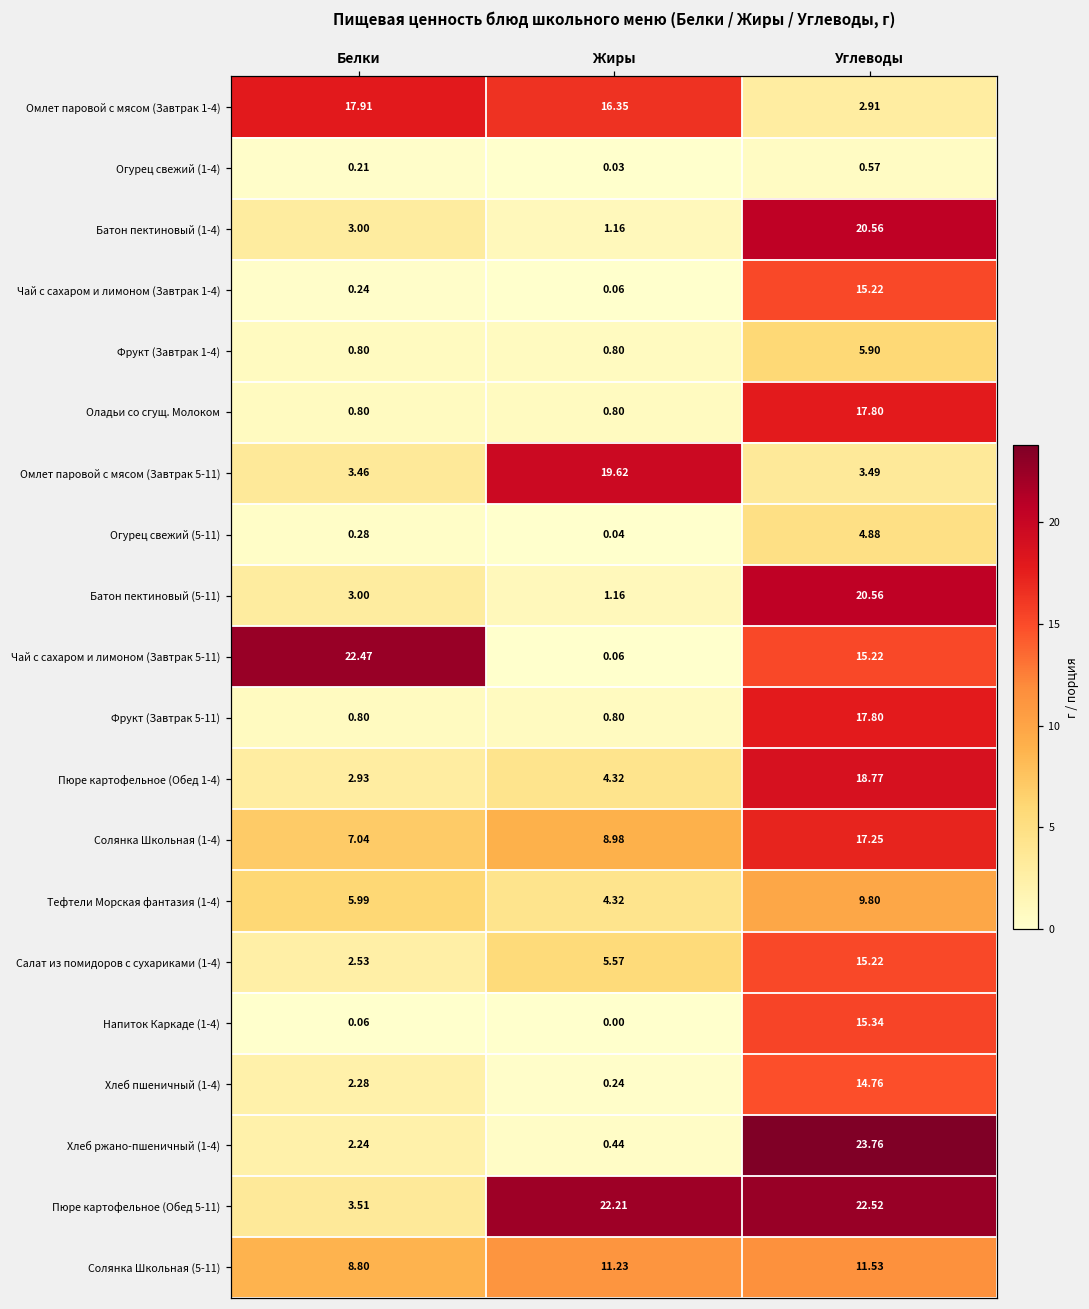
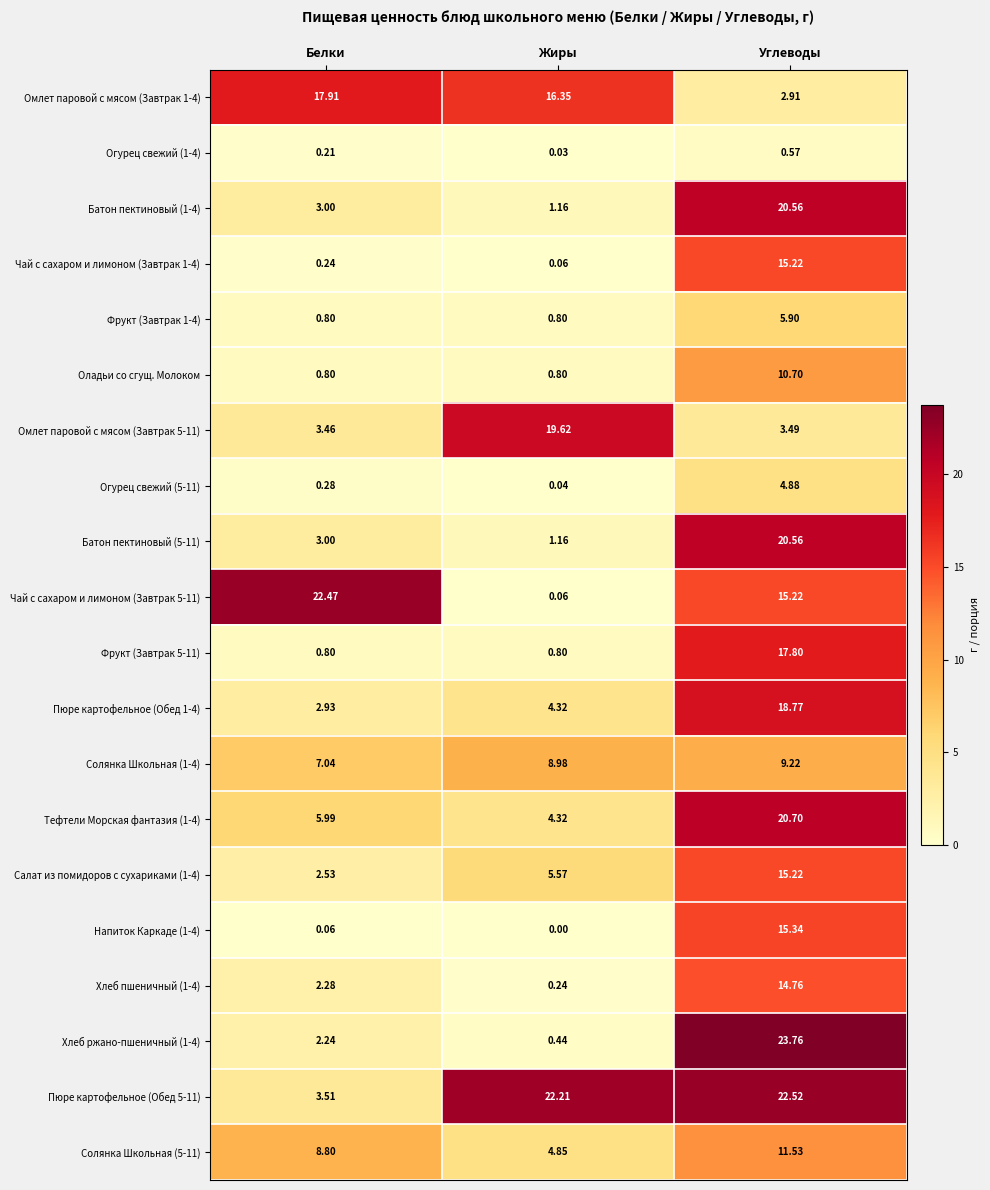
Оладьи со сгущ. Молоком, Углеводы: 17.80 -> 10.70
Солянка Школьная (1-4), Углеводы: 17.25 -> 9.22
Тефтели Морская фантазия (1-4), Углеводы: 9.80 -> 20.70
Солянка Школьная (5-11), Жиры: 11.23 -> 4.85
